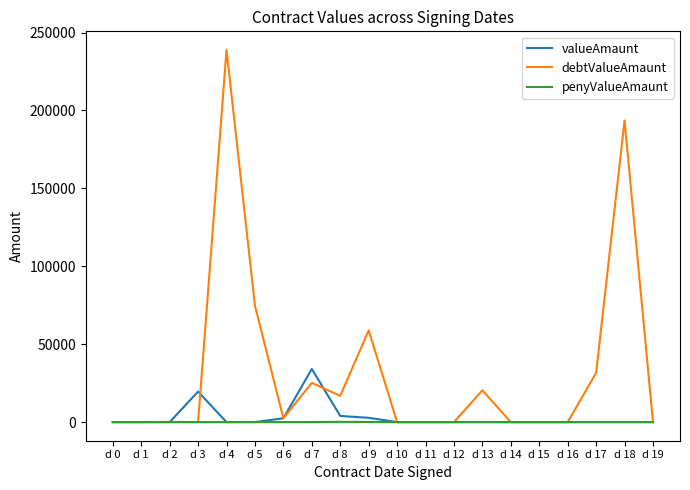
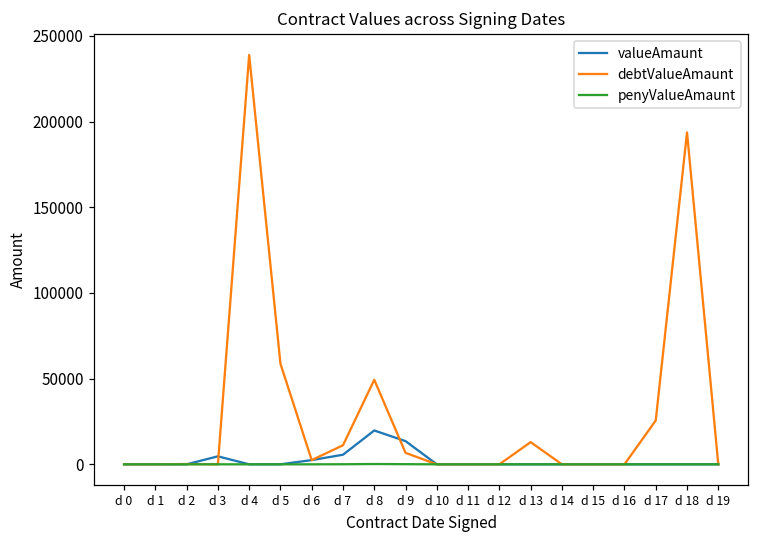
valueAmaunt, d 3: 20000 -> 5000
debtValueAmaunt, d 5: 75000 -> 59000
valueAmaunt, d 7: 34000 -> 6000
debtValueAmaunt, d 7: 25000 -> 11000
valueAmaunt, d 8: 4000 -> 20000
debtValueAmaunt, d 8: 17000 -> 49000
valueAmaunt, d 9: 3000 -> 14000
debtValueAmaunt, d 9: 59000 -> 7000
debtValueAmaunt, d 13: 20000 -> 13000
debtValueAmaunt, d 17: 32000 -> 26000
